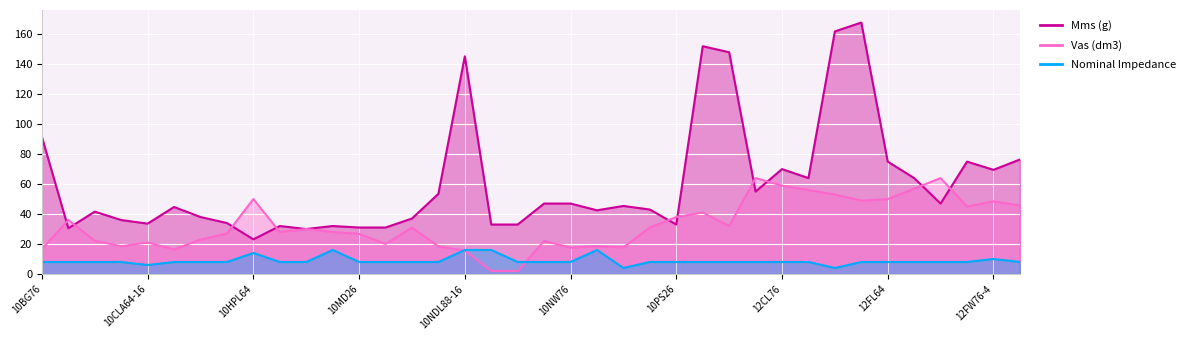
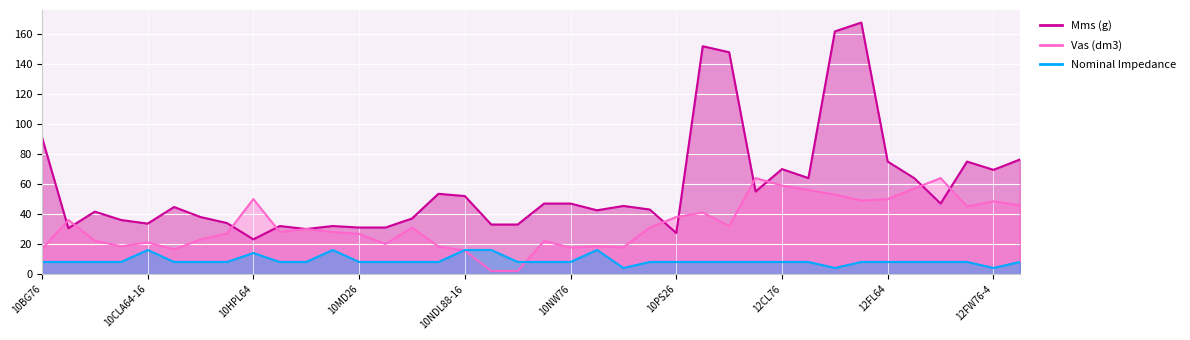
Nominal Impedance, 10CLA64-16: 6 -> 16
Mms (g), 10NDL88-16: 145 -> 52
Mms (g), 10PS26: 33 -> 27
Nominal Impedance, 12FW76-4: 10 -> 4
